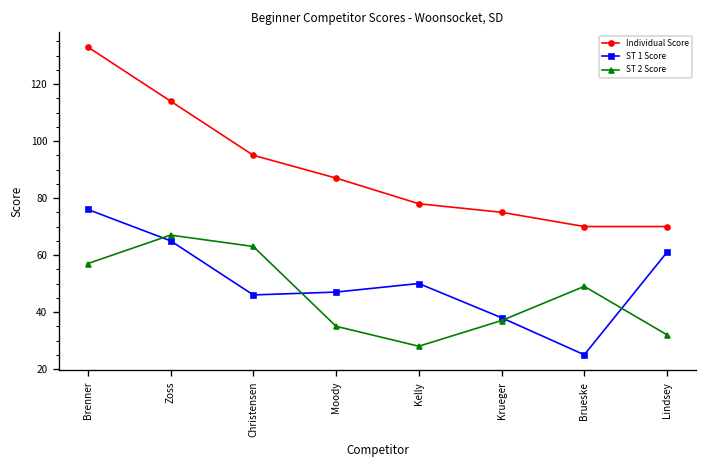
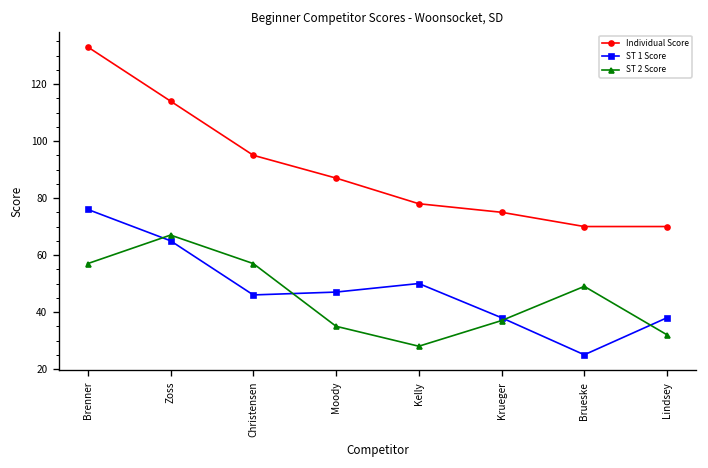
ST 2 Score, Christensen: 63 -> 57
ST 1 Score, Lindsey: 61 -> 38
